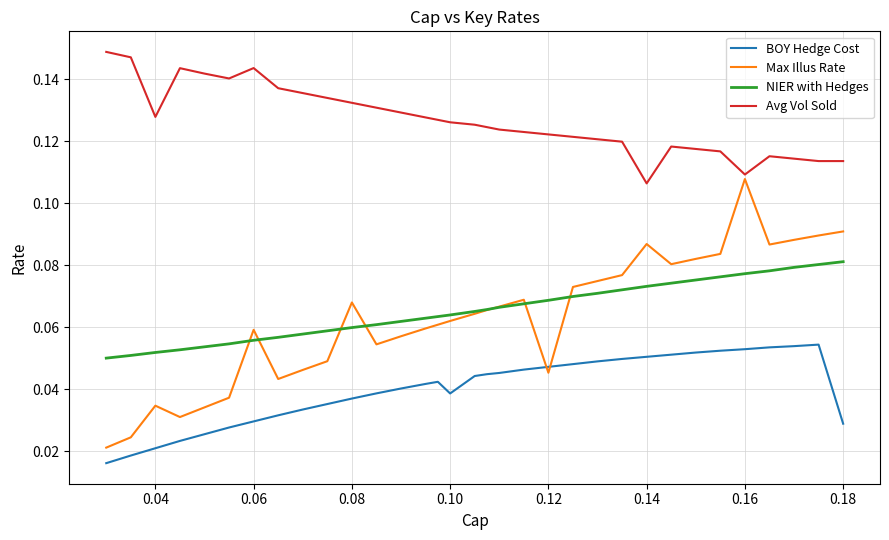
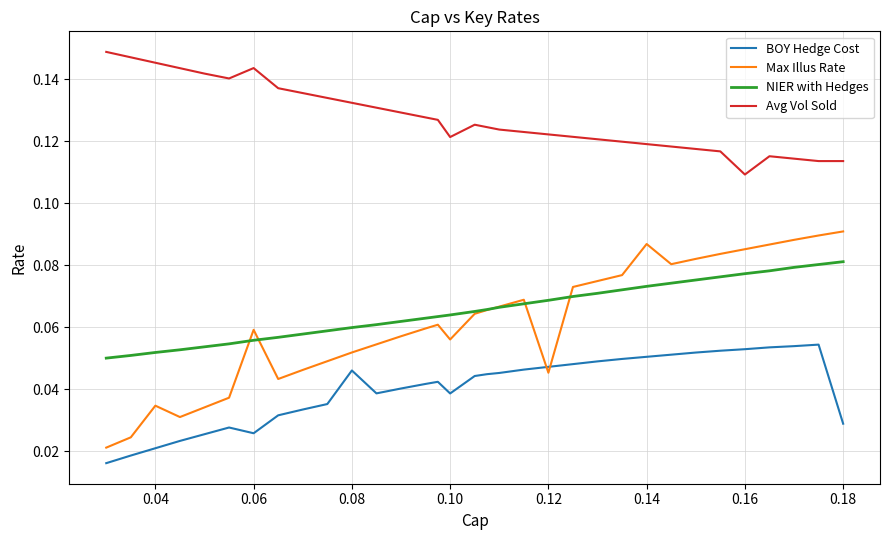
Avg Vol Sold, 0.04: 0.128 -> 0.145
BOY Hedge Cost, 0.06: 0.030 -> 0.026
BOY Hedge Cost, 0.08: 0.037 -> 0.046
Max Illus Rate, 0.08: 0.068 -> 0.052
Max Illus Rate, 0.10: 0.062 -> 0.056
Avg Vol Sold, 0.10: 0.126 -> 0.121
Avg Vol Sold, 0.14: 0.106 -> 0.119
Max Illus Rate, 0.16: 0.108 -> 0.085
